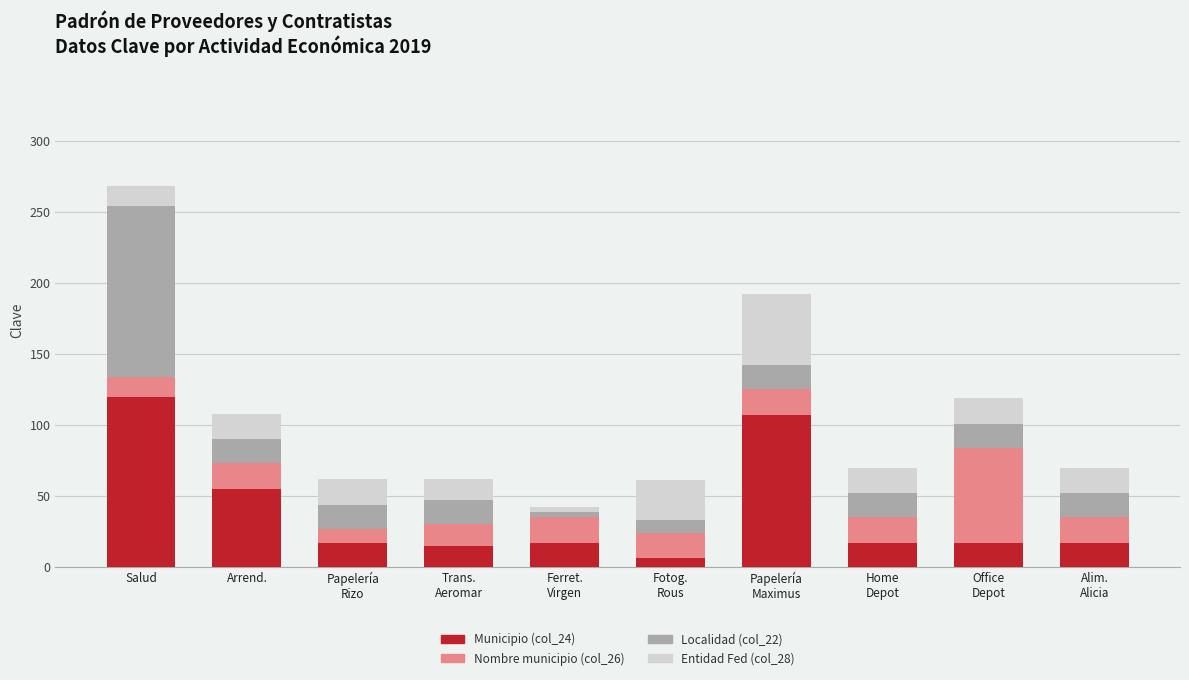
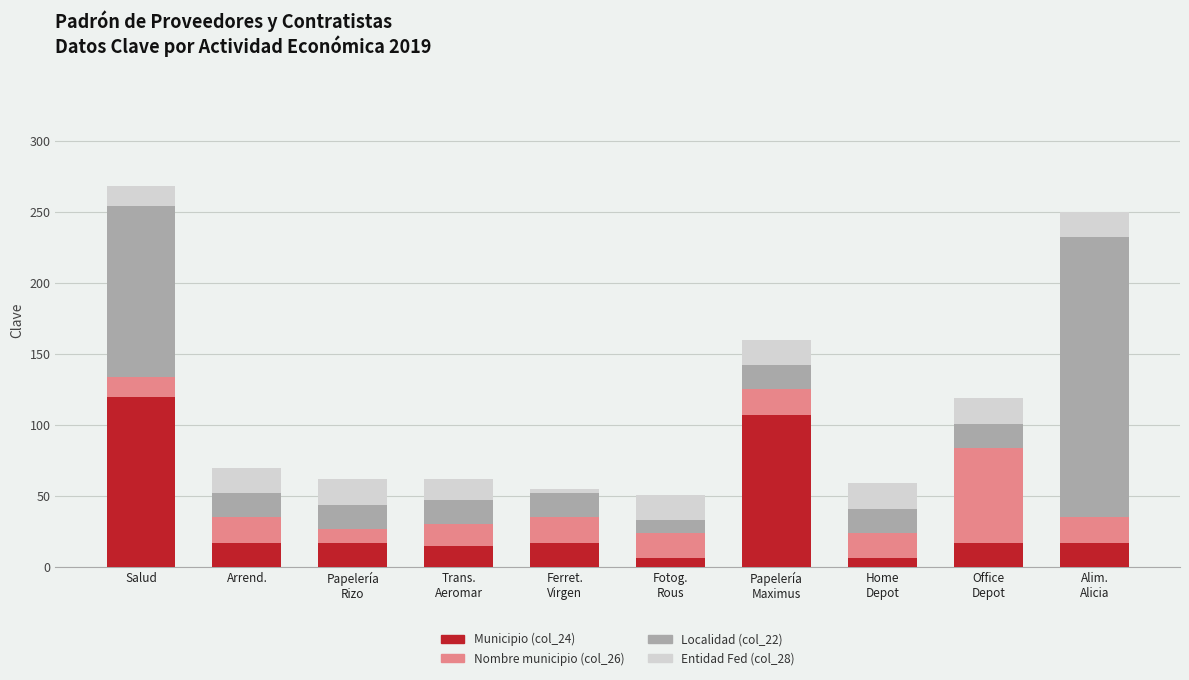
Municipio (col_24), Arrend.: 55 -> 17
Localidad (col_22), Ferret. Virgen: 4 -> 17
Entidad Fed (col_28), Fotog. Rous: 28 -> 18
Entidad Fed (col_28), Papelería Maximus: 50 -> 18
Municipio (col_24), Home Depot: 17 -> 6
Localidad (col_22), Alim. Alicia: 17 -> 197
